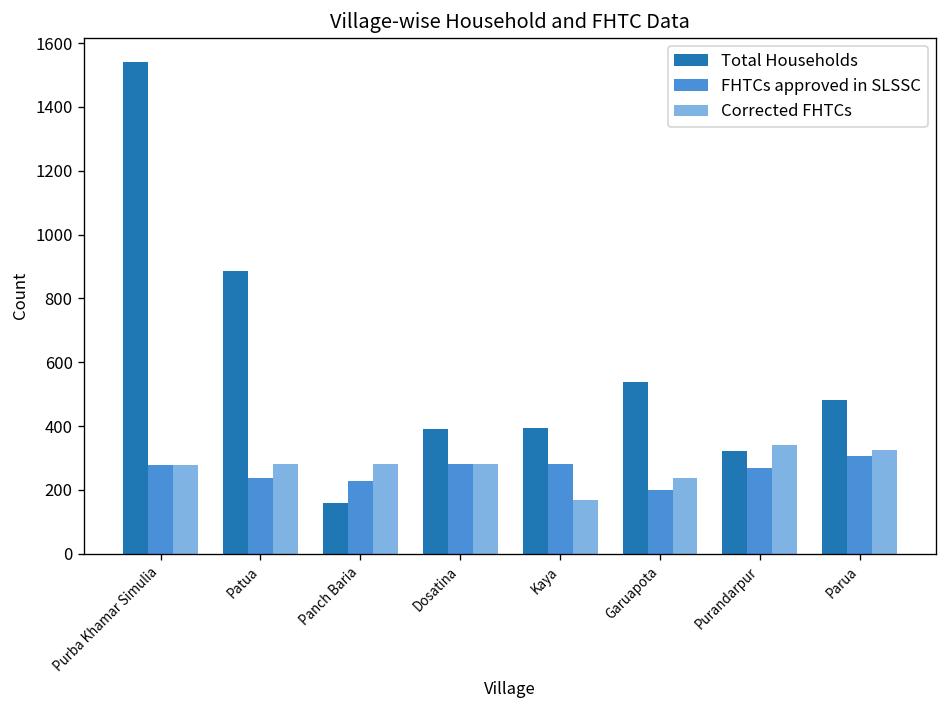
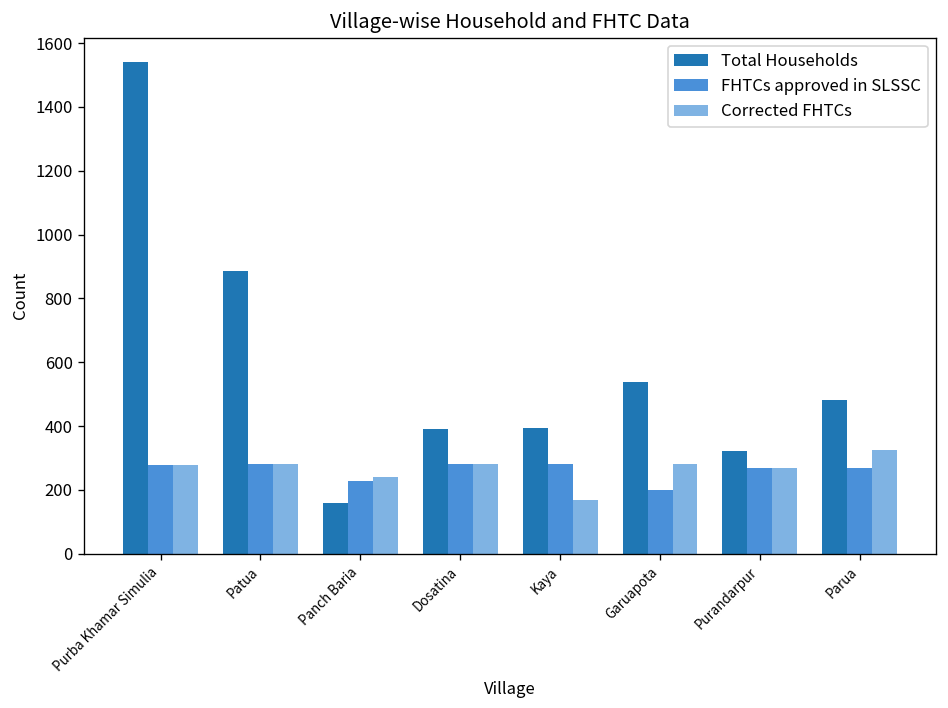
FHTCs approved in SLSSC, Patua: 240 -> 280
Corrected FHTCs, Panch Baria: 280 -> 240
Corrected FHTCs, Garuapota: 240 -> 280
Corrected FHTCs, Purandarpur: 340 -> 270
FHTCs approved in SLSSC, Parua: 310 -> 270
